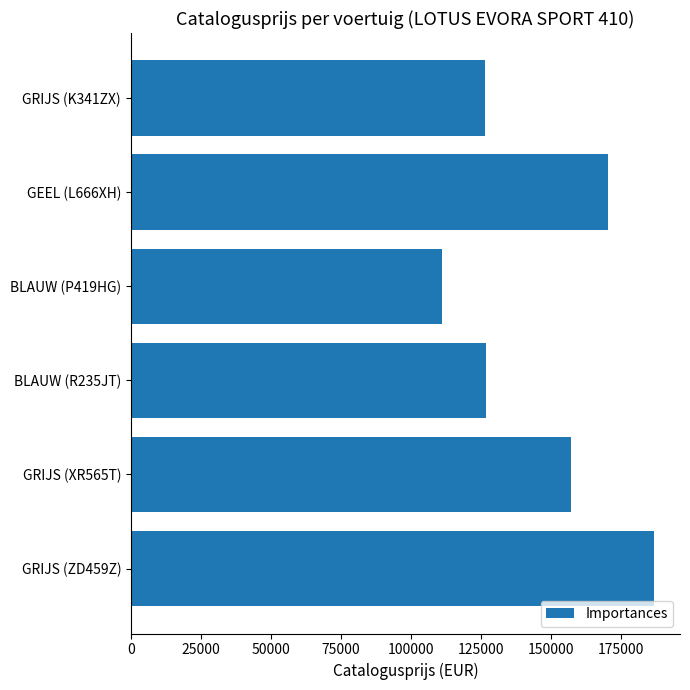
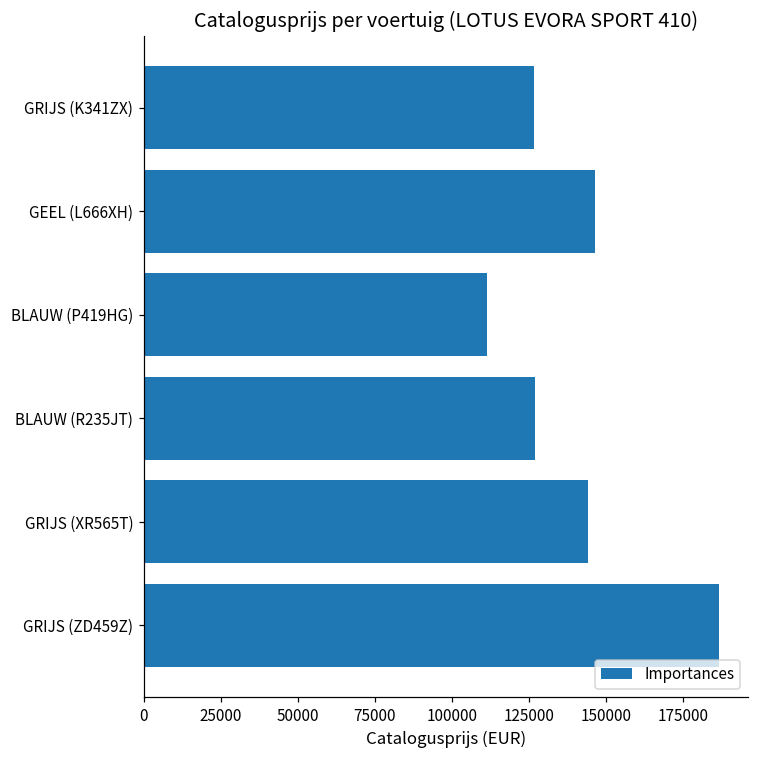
GEEL (L666XH): 171000 -> 147000
GRIJS (XR565T): 157000 -> 144000
